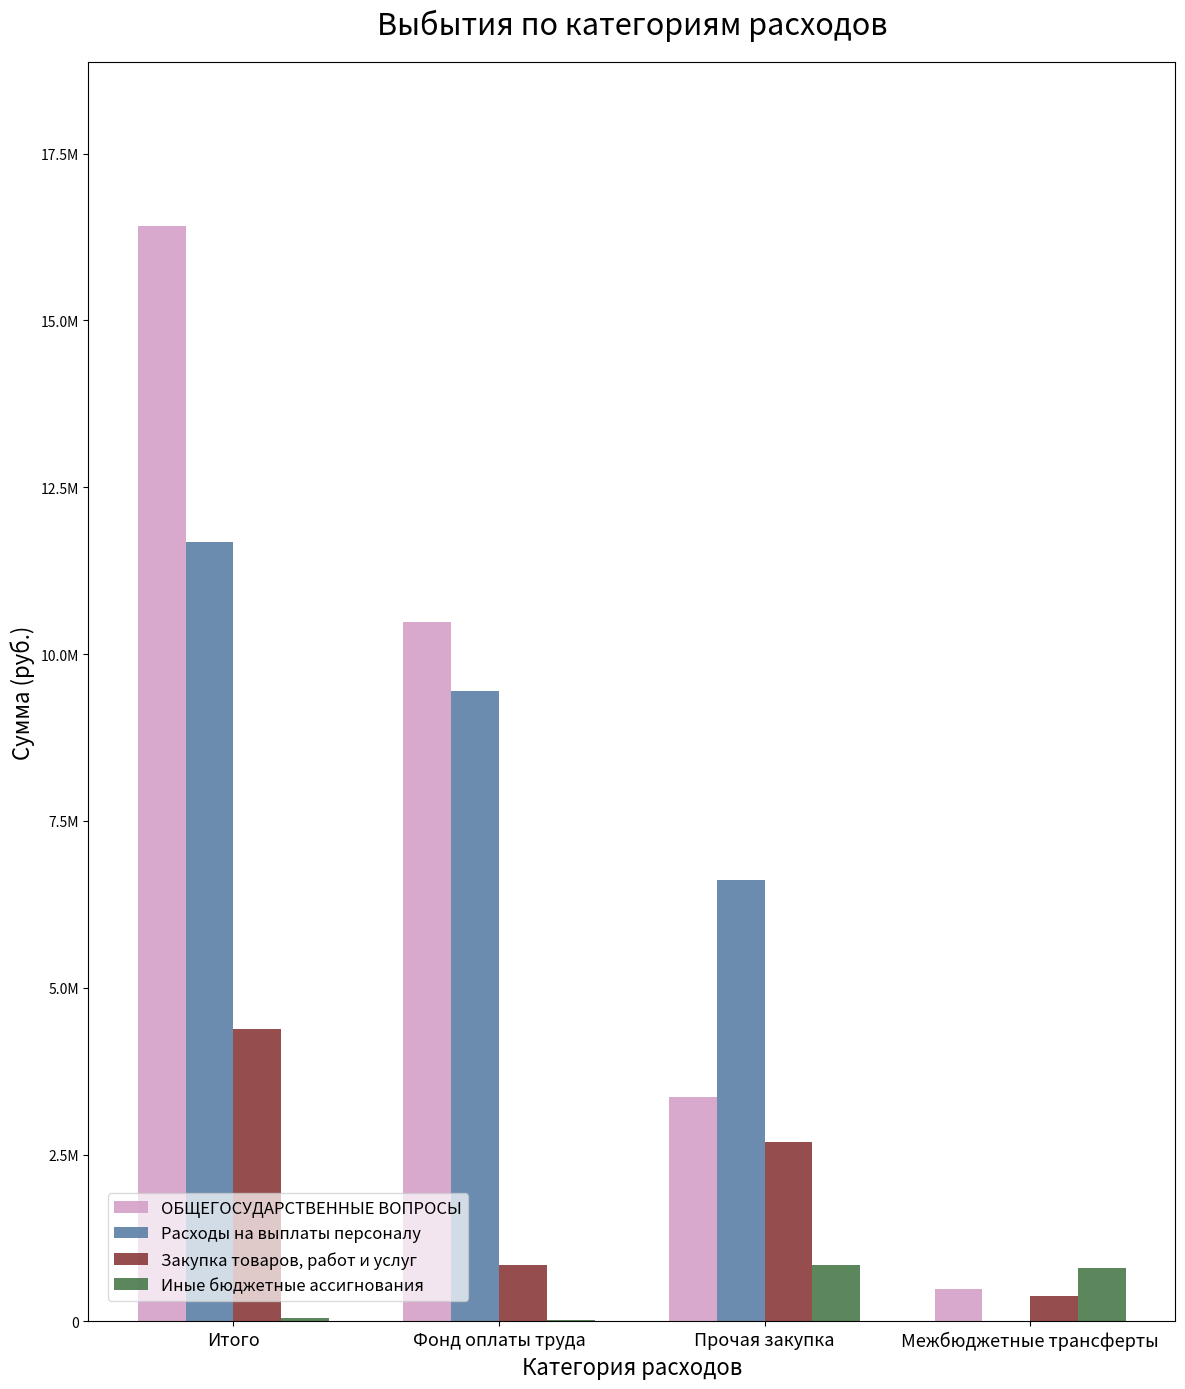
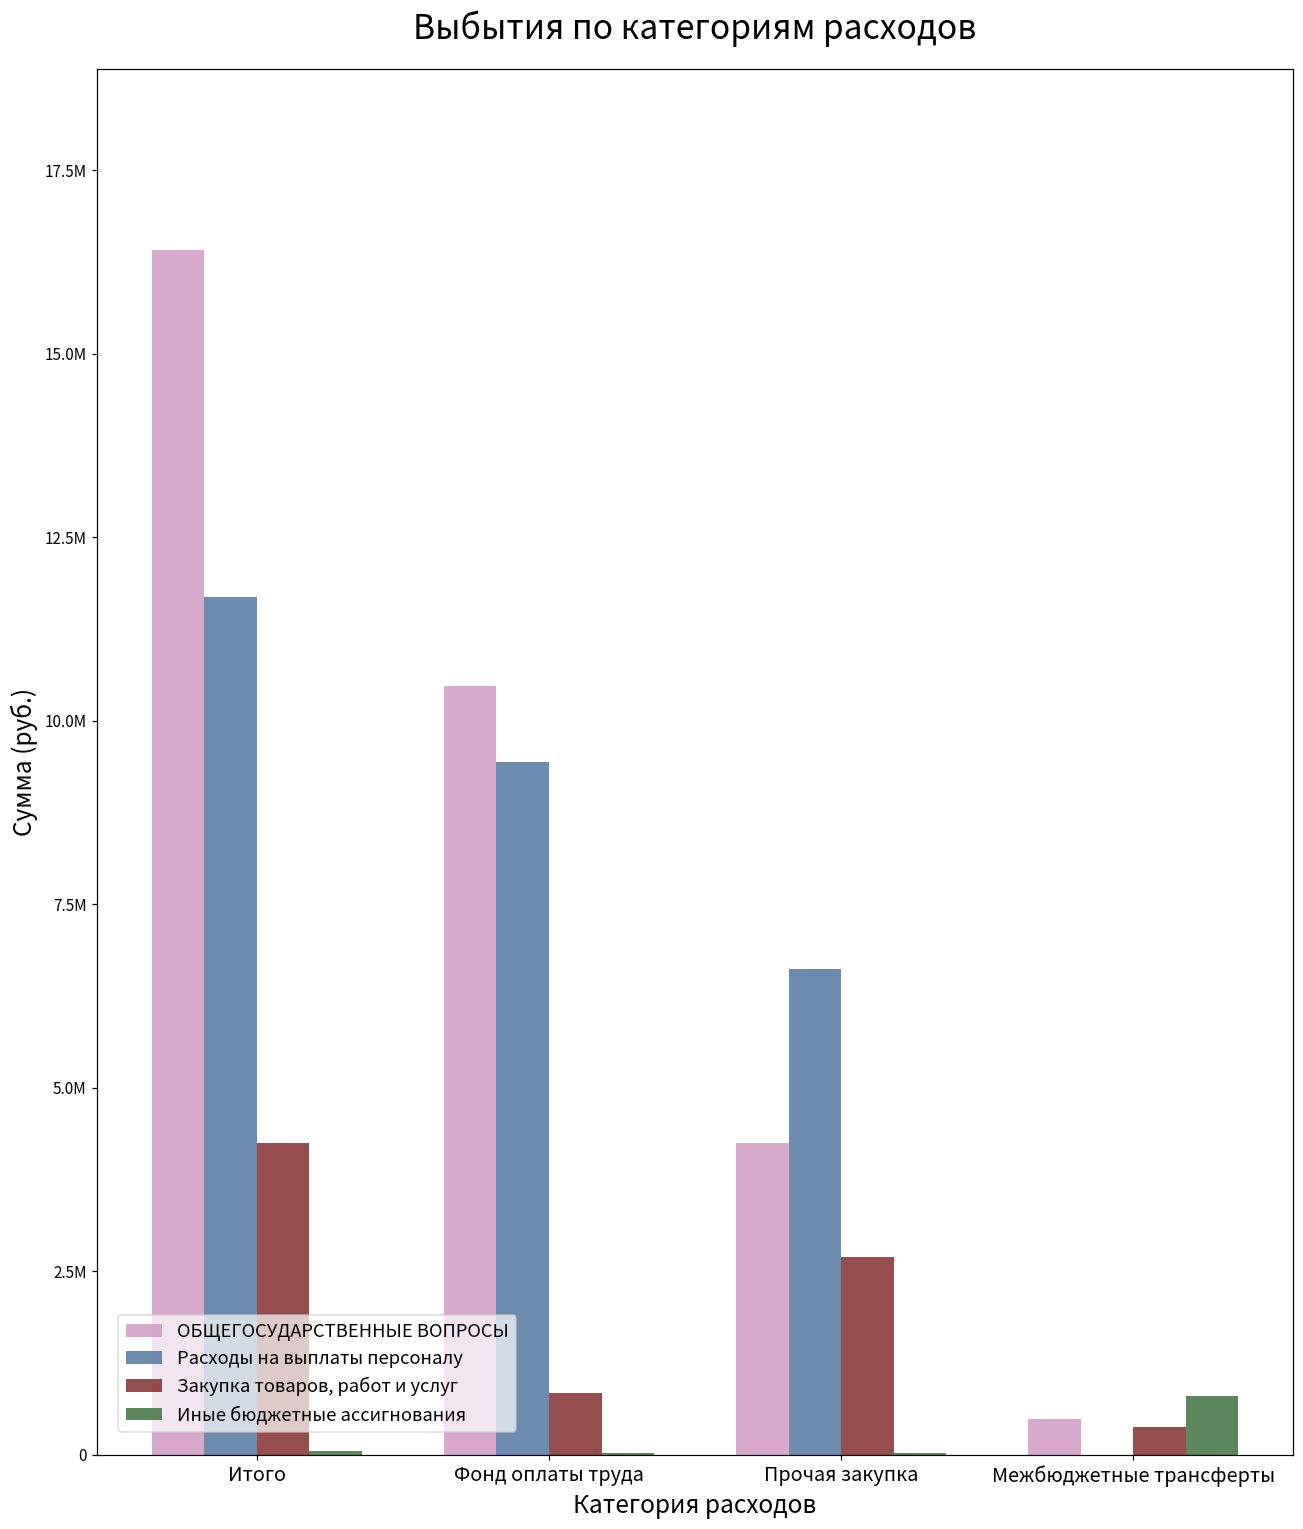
Закупка товаров, работ и услуг, Итого: 4400000 -> 4200000
ОБЩЕГОСУДАРСТВЕННЫЕ ВОПРОСЫ, Прочая закупка: 3400000 -> 4200000
Иные бюджетные ассигнования, Прочая закупка: 800000 -> 0
